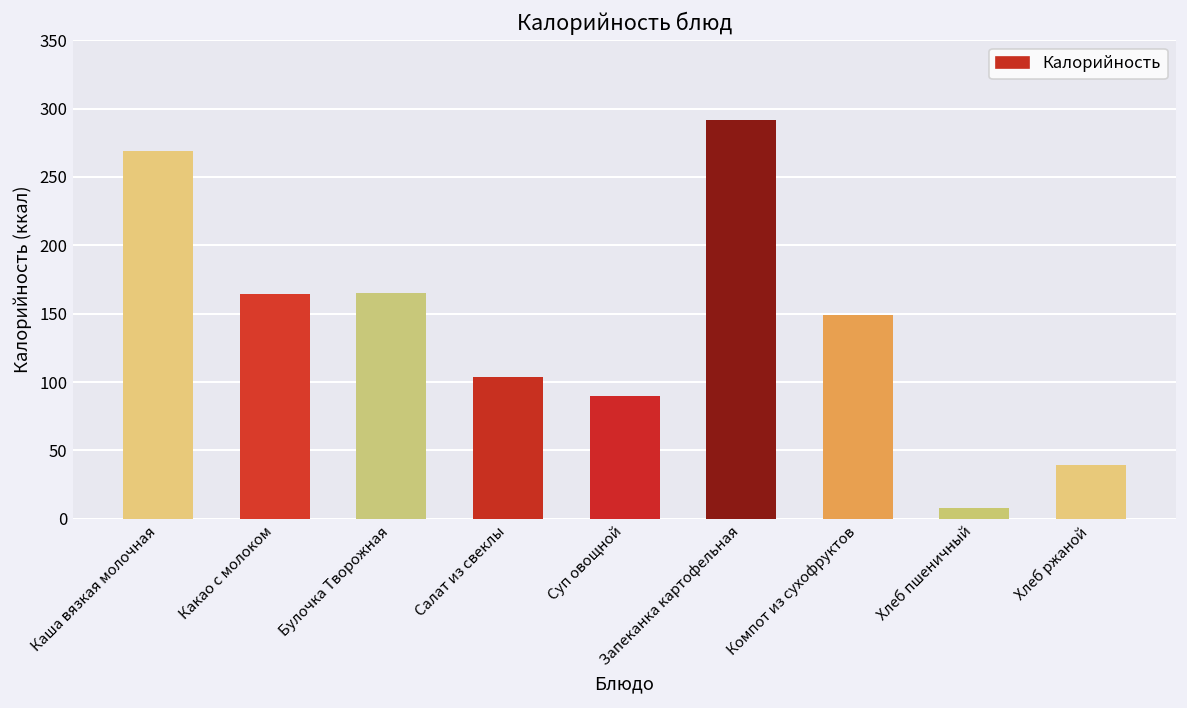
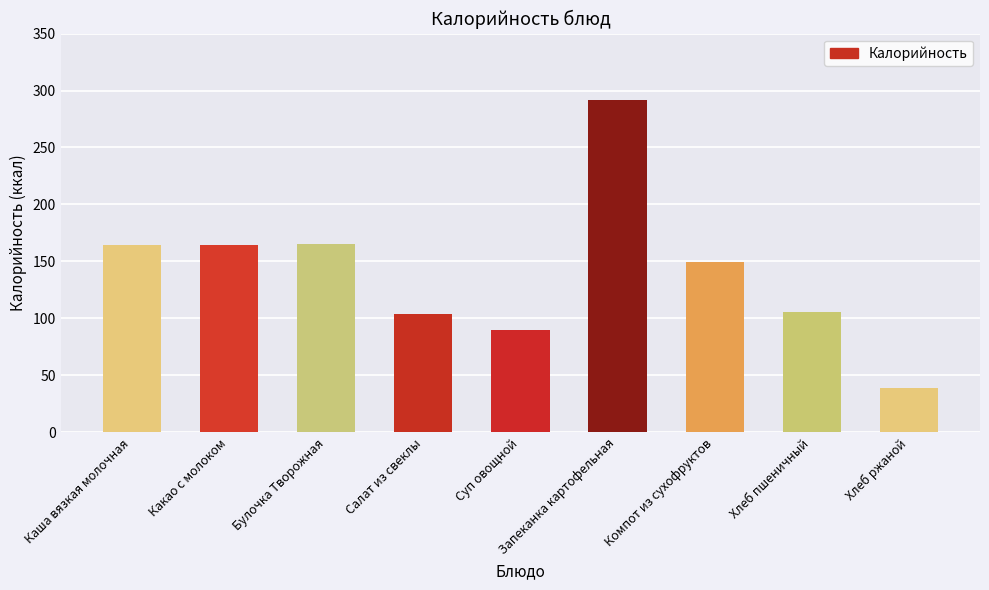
Каша вязкая молочная: 269 -> 164
Хлеб пшеничный: 8 -> 106
